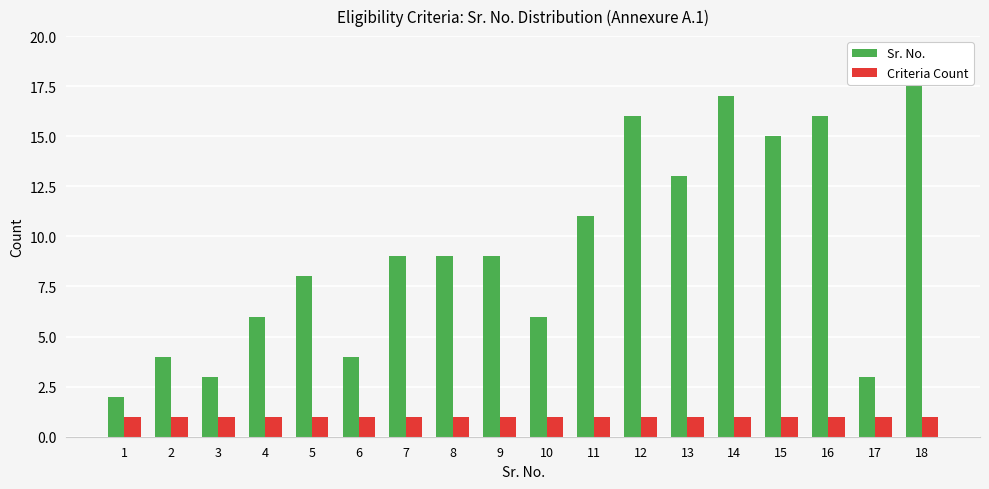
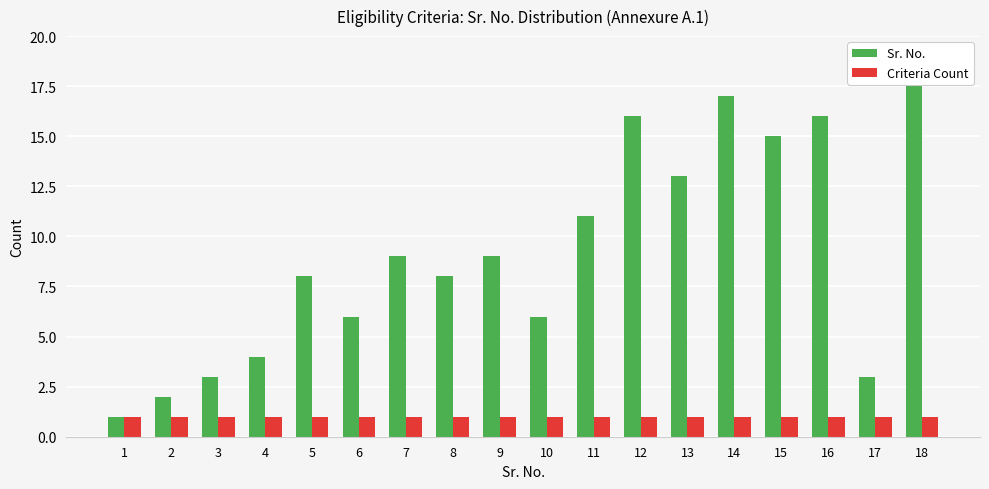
Sr. No., 1: 2 -> 1
Sr. No., 2: 4 -> 2
Sr. No., 4: 6 -> 4
Sr. No., 6: 4 -> 6
Sr. No., 8: 9 -> 8
